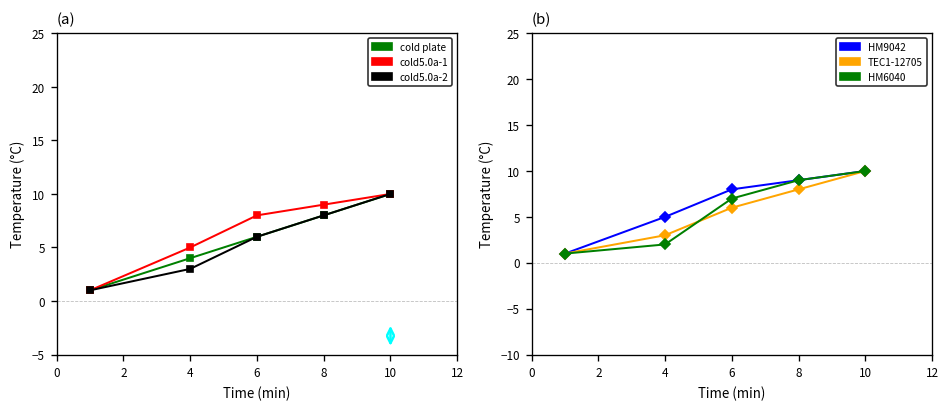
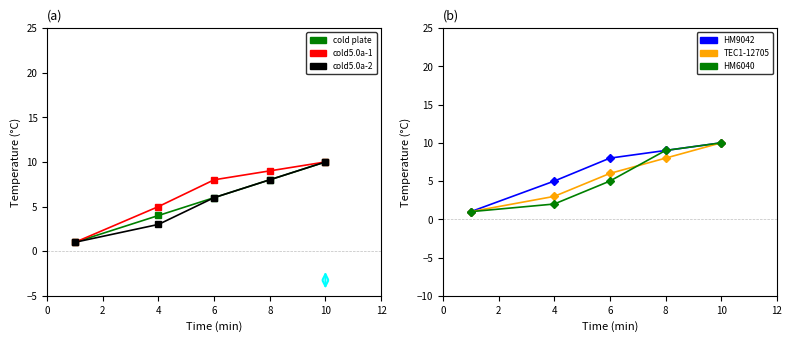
(b), HM6040, 6: 7 -> 5
